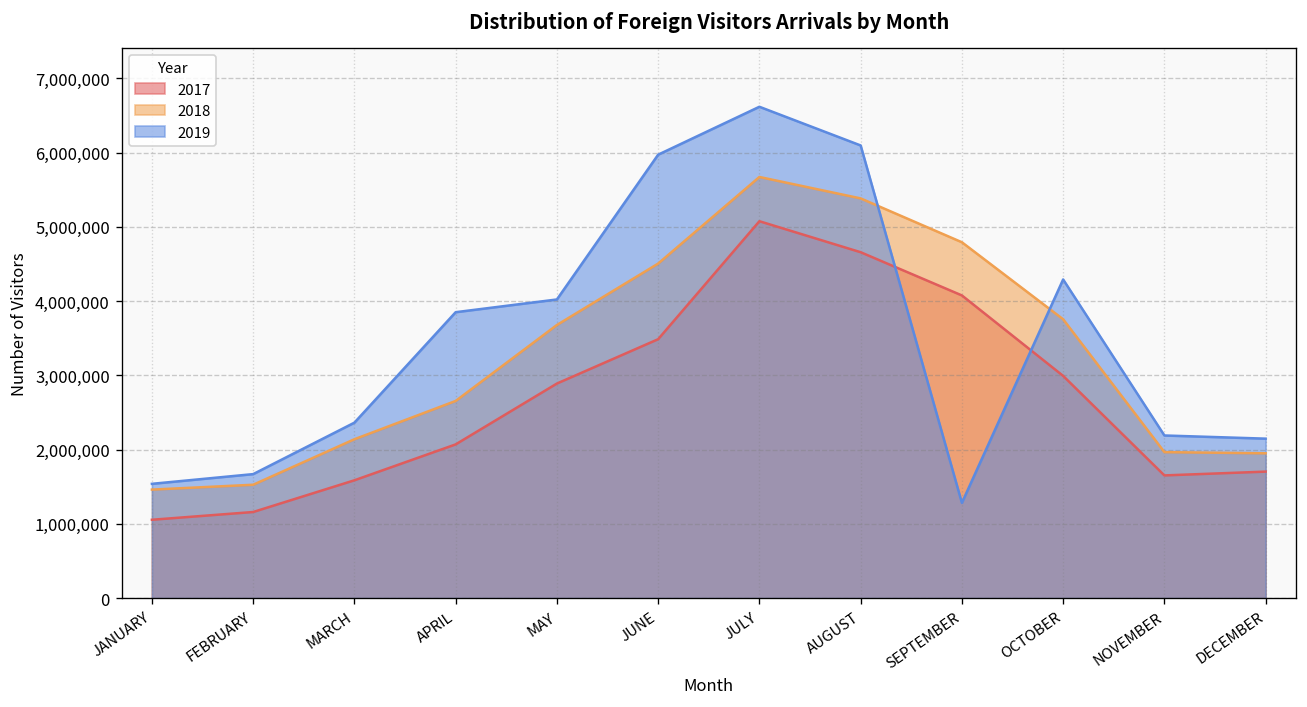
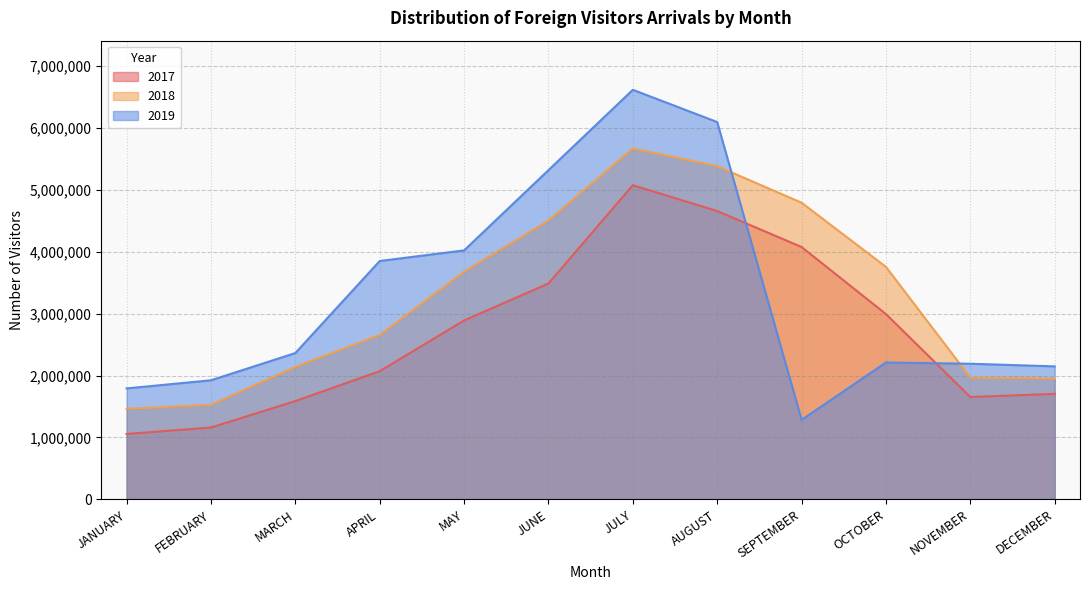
2019, JANUARY: 1,500,000 -> 1,800,000
2019, FEBRUARY: 1,700,000 -> 1,900,000
2019, JUNE: 6,000,000 -> 5,300,000
2019, OCTOBER: 4,300,000 -> 2,200,000
